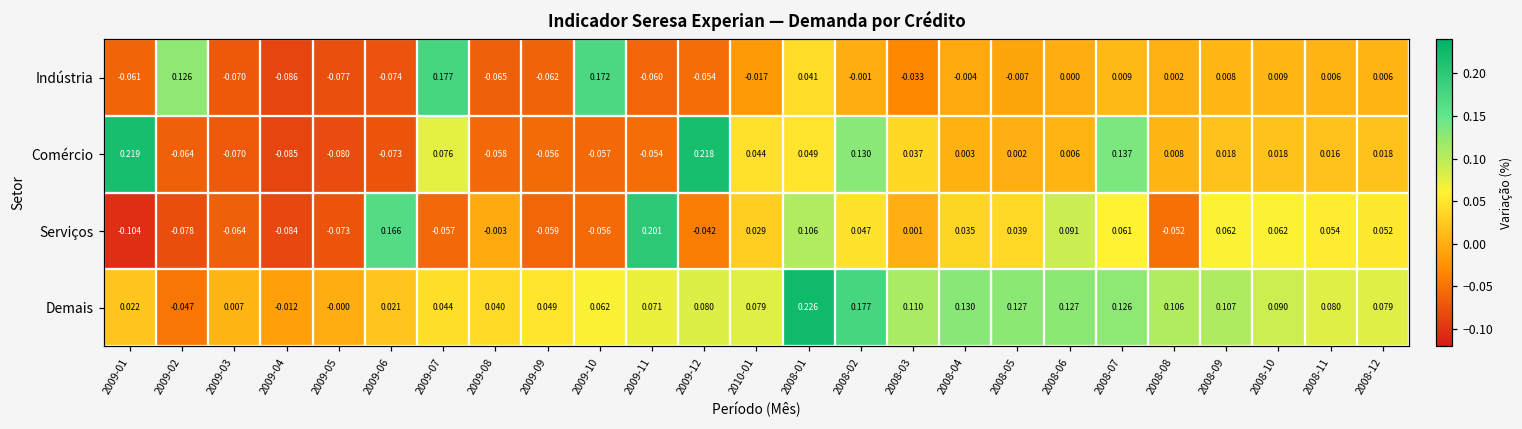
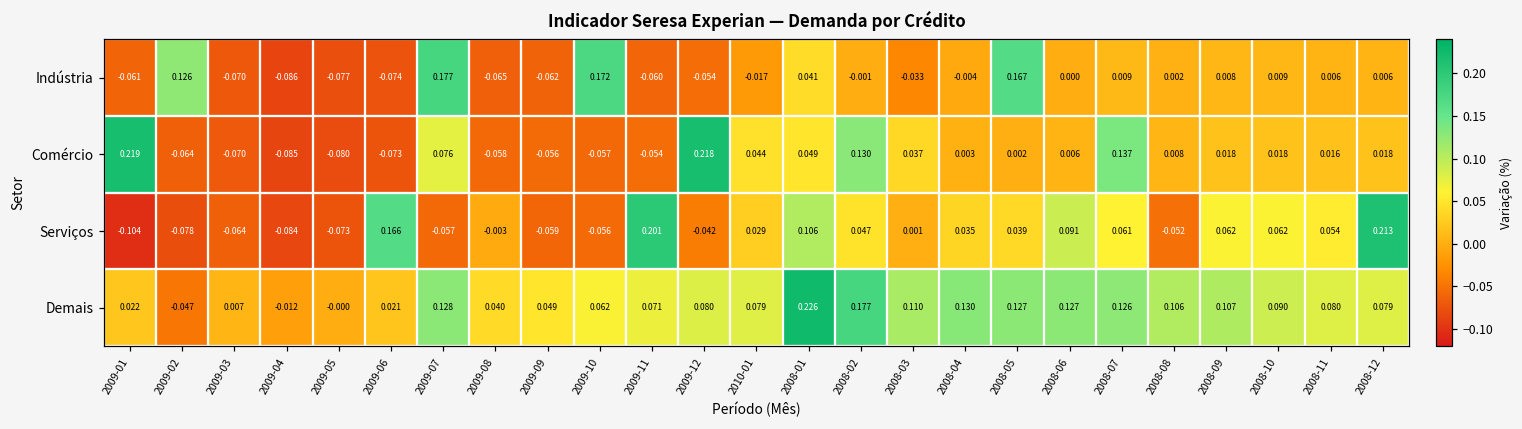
Indústria, 2008-05: -0.007 -> 0.167
Serviços, 2008-12: 0.052 -> 0.213
Demais, 2009-07: 0.044 -> 0.128
